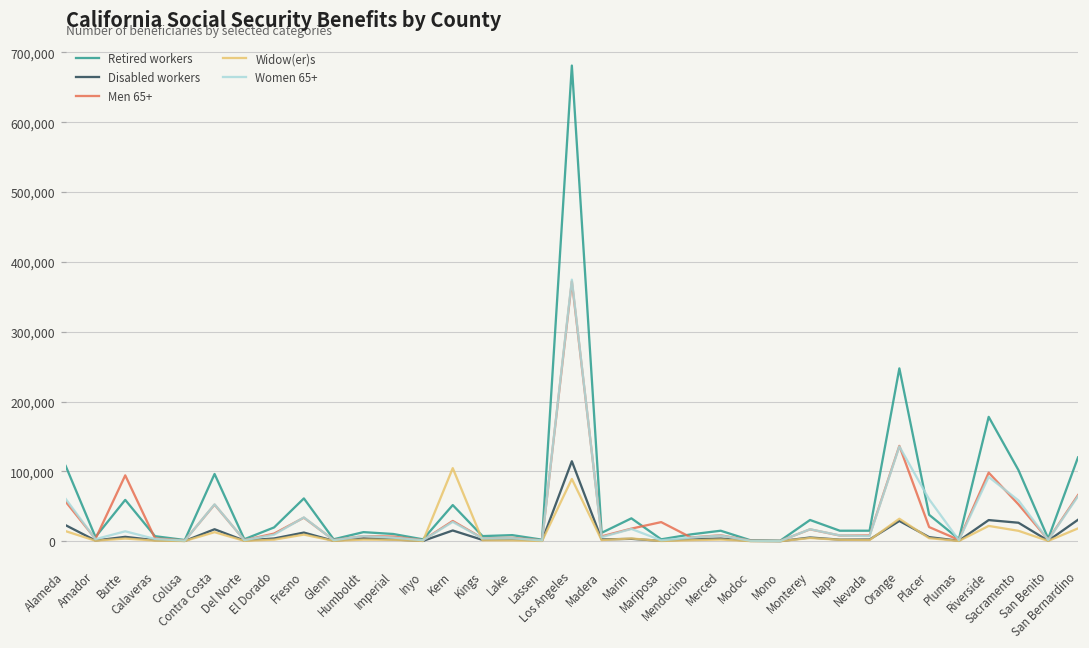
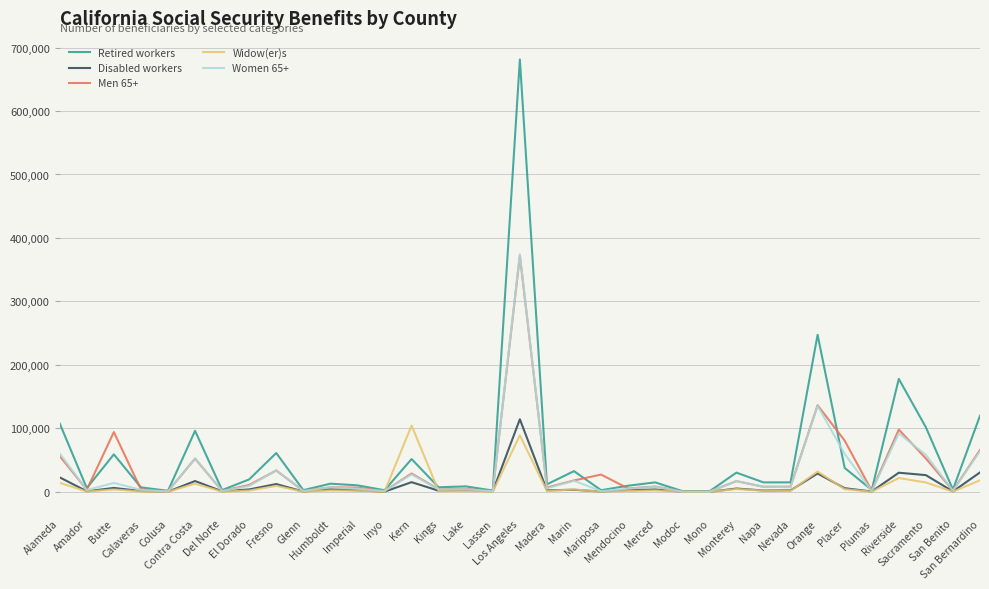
Men 65+, Placer: 20,000 -> 80,000
